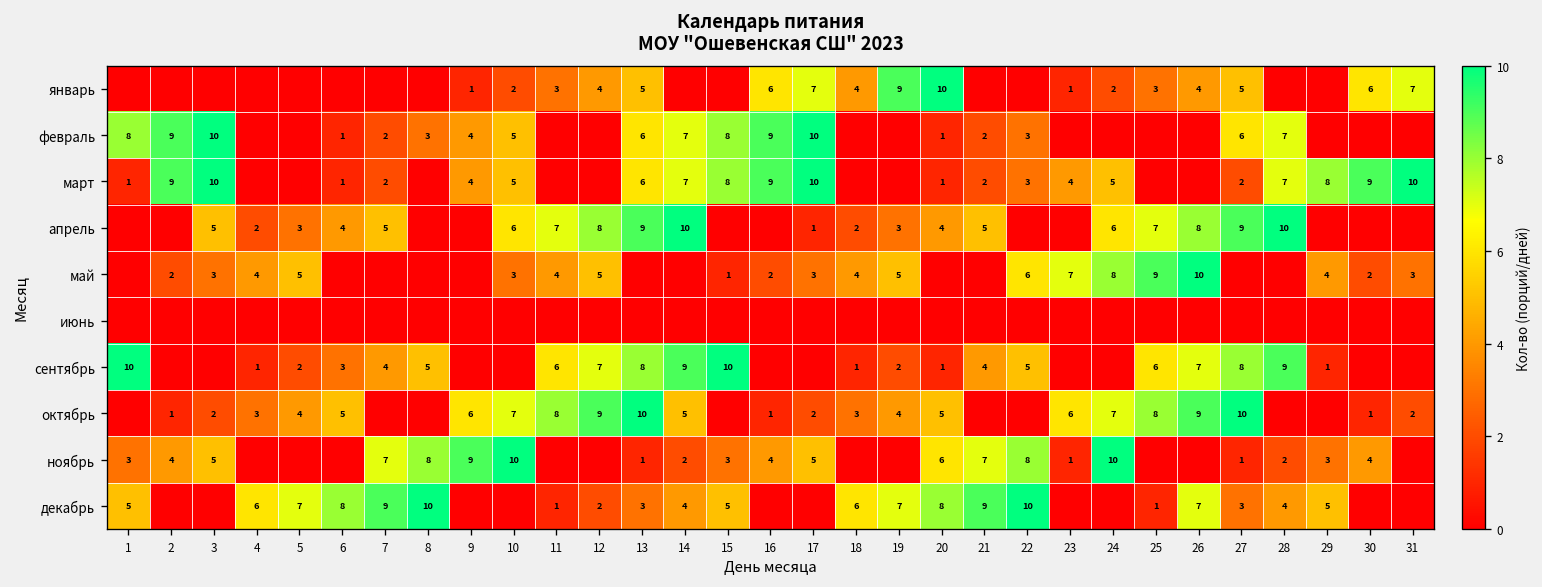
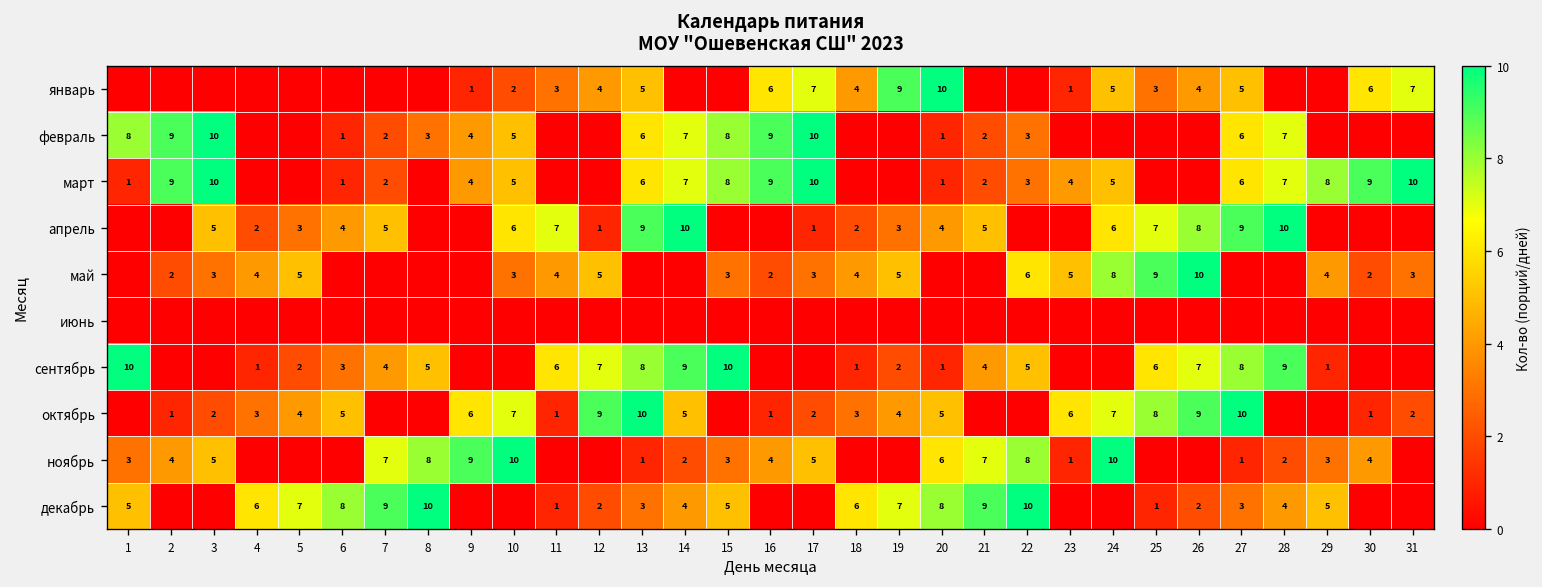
январь, 24: 2 -> 5
март, 27: 2 -> 6
апрель, 12: 8 -> 1
май, 15: 1 -> 3
май, 23: 7 -> 5
октябрь, 11: 8 -> 1
декабрь, 26: 7 -> 2
